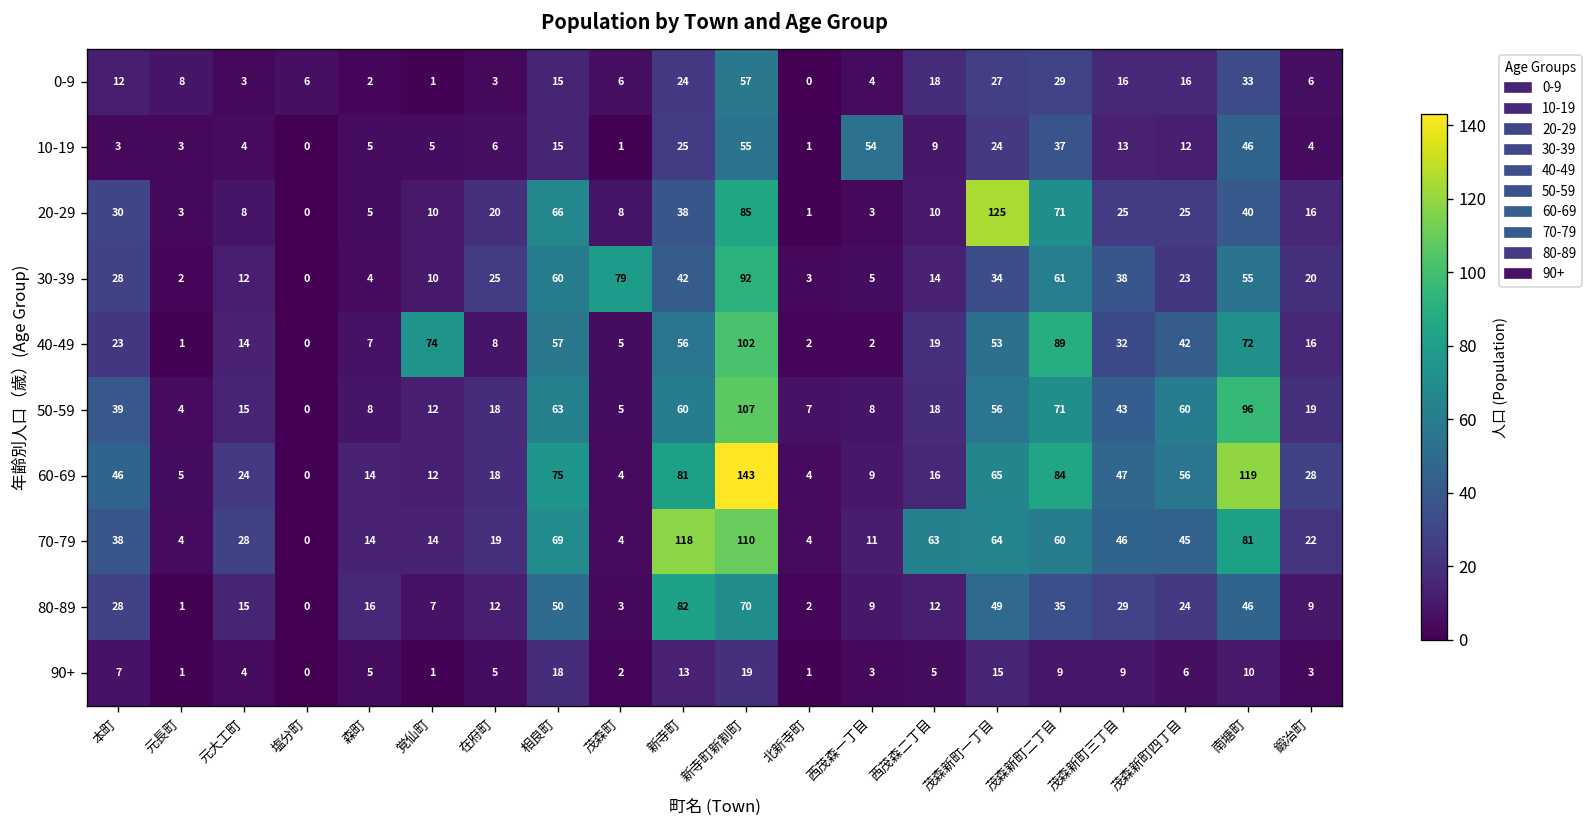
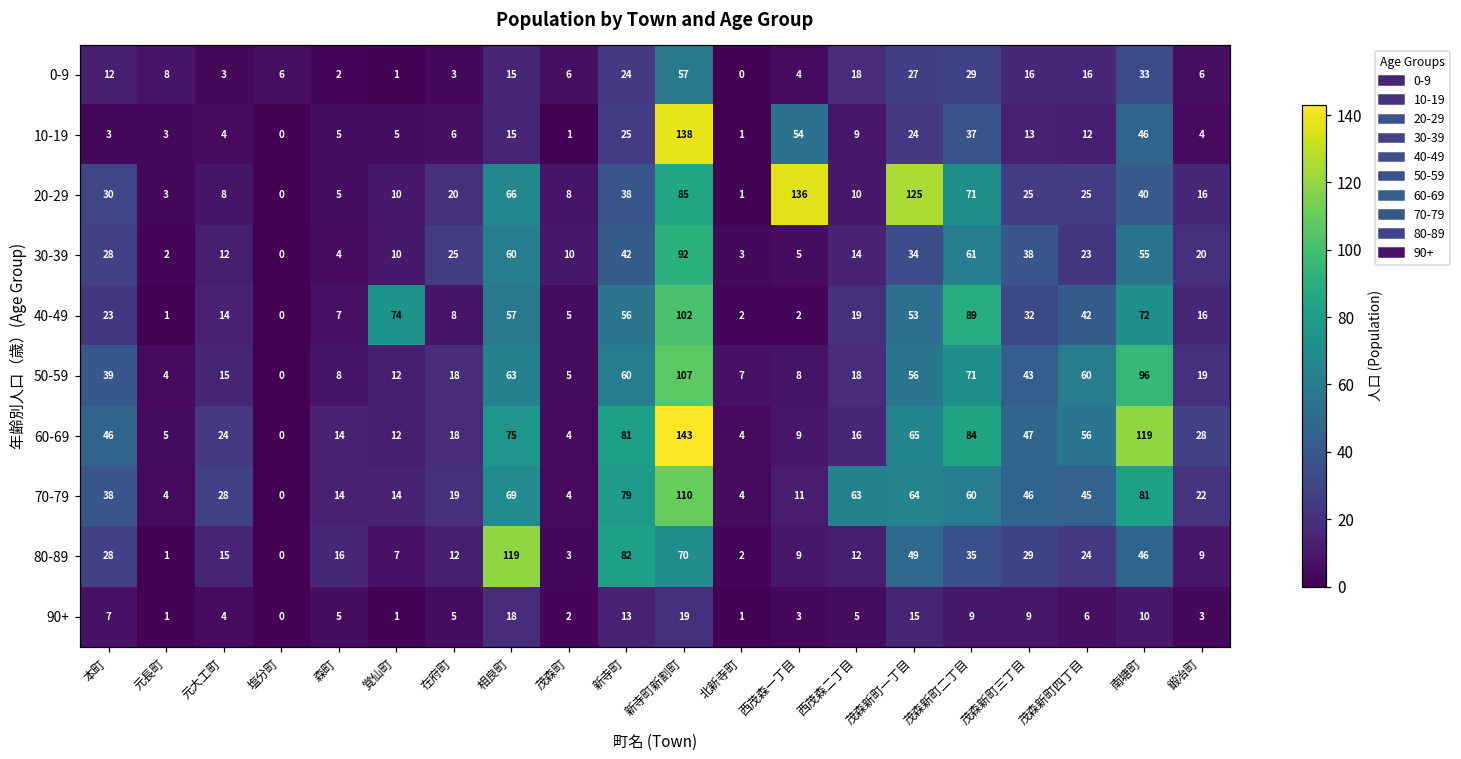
10-19, 新寺町新割町: 55 -> 138
20-29, 西茂森一丁目: 3 -> 136
30-39, 茂森町: 79 -> 10
70-79, 新寺町: 118 -> 79
80-89, 相良町: 50 -> 119
